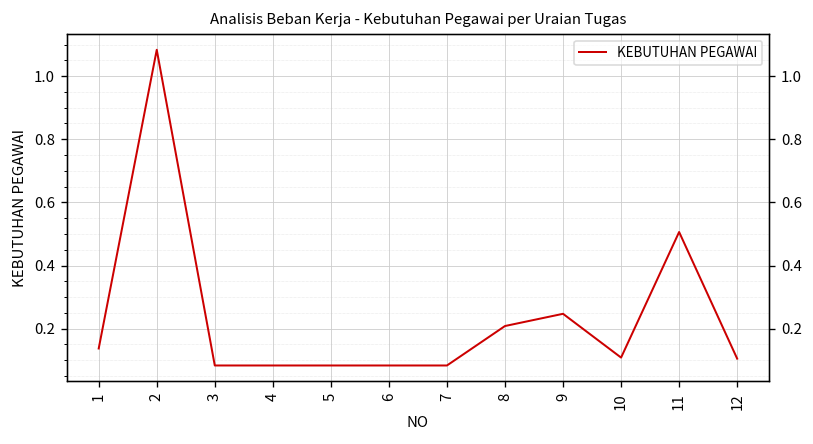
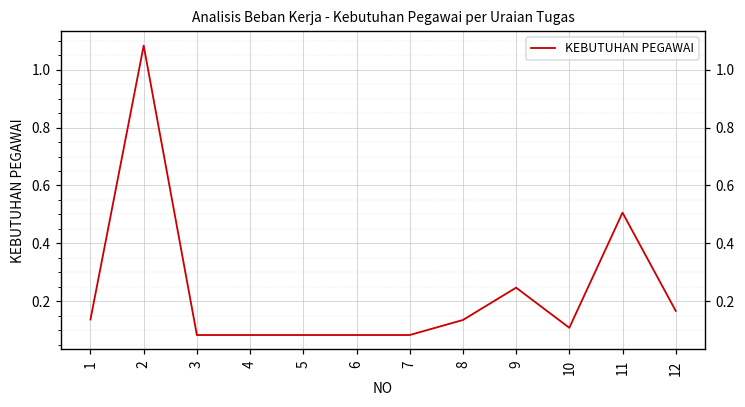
8: 0.21 -> 0.14
12: 0.11 -> 0.17
